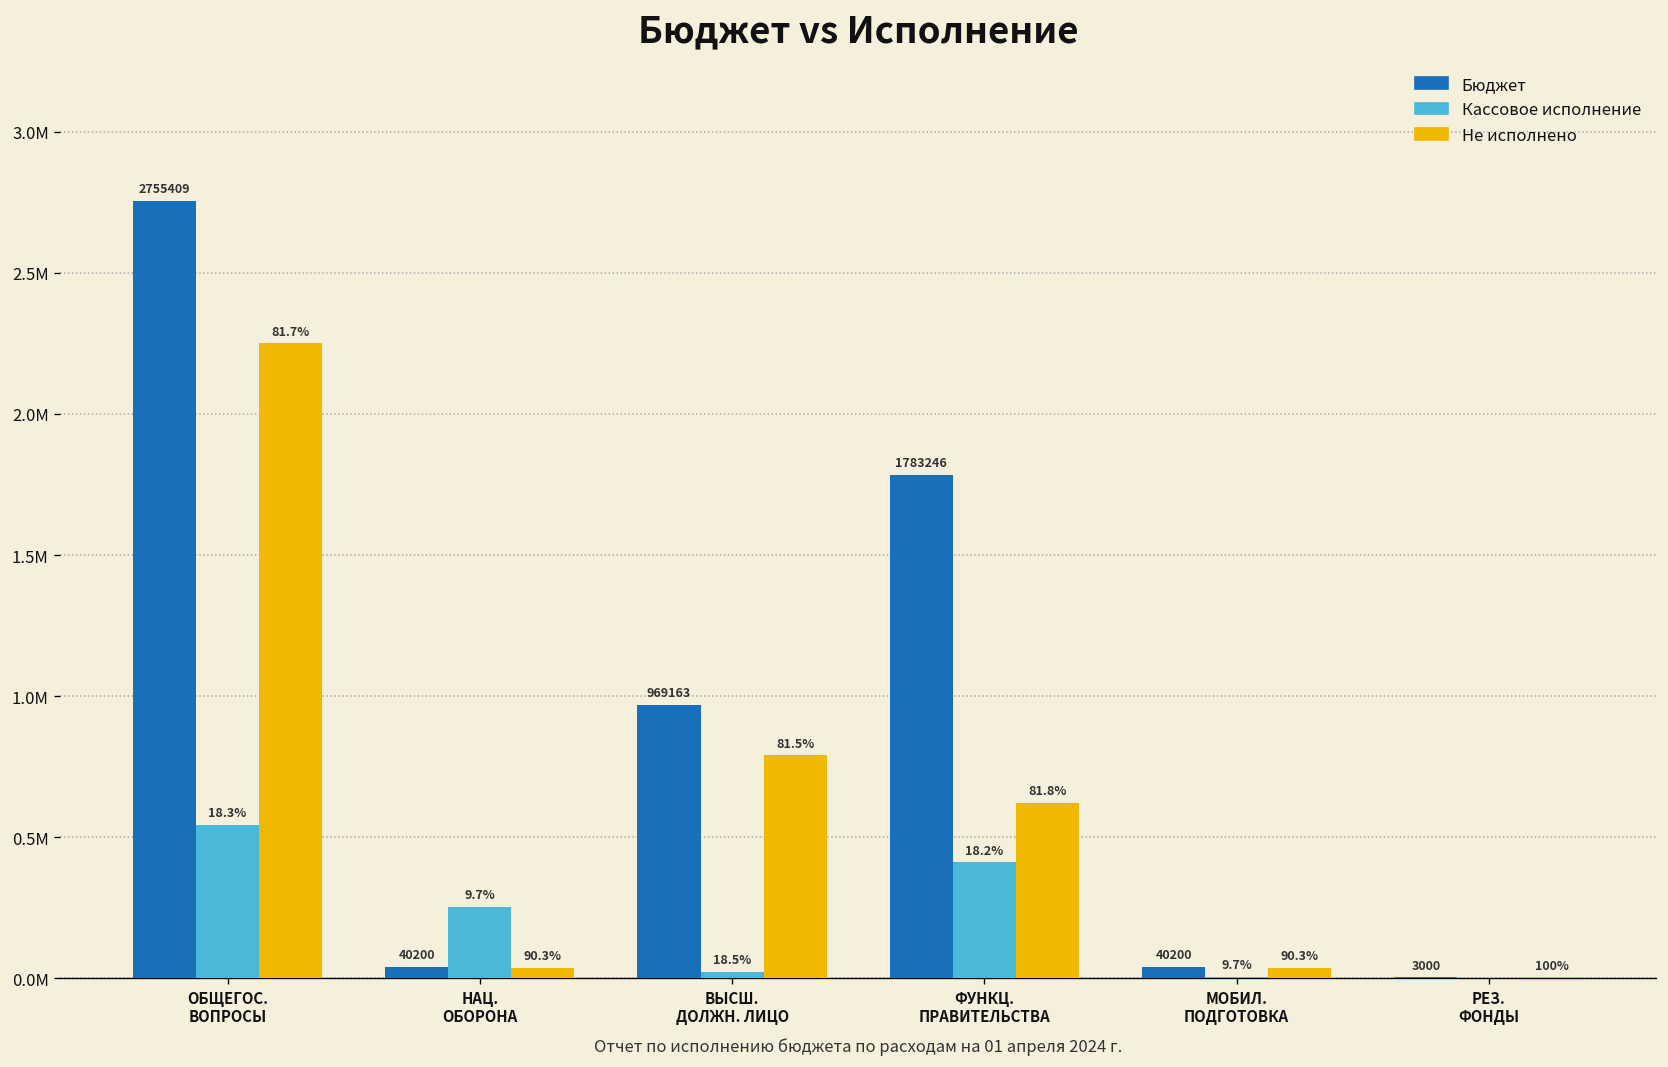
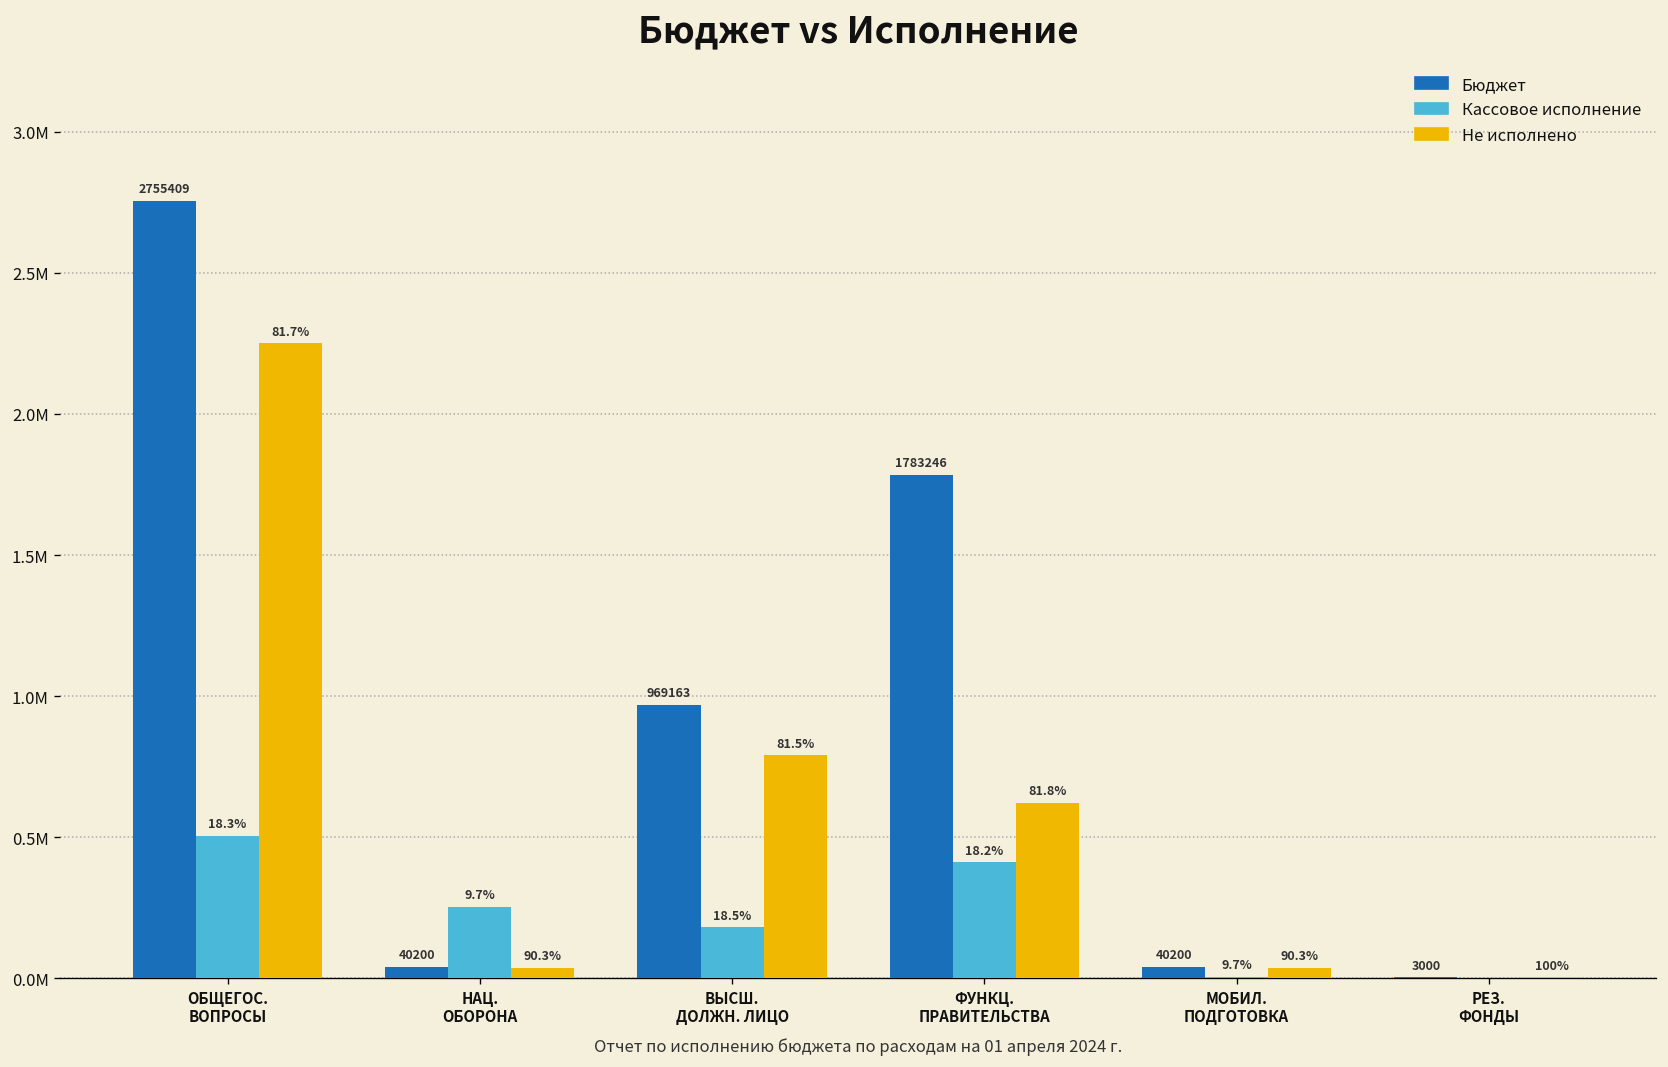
Кассовое исполнение, ОБЩЕГОС. ВОПРОСЫ: 540000 -> 500000
Кассовое исполнение, ВЫСШ. ДОЛЖН. ЛИЦО: 20000 -> 180000
